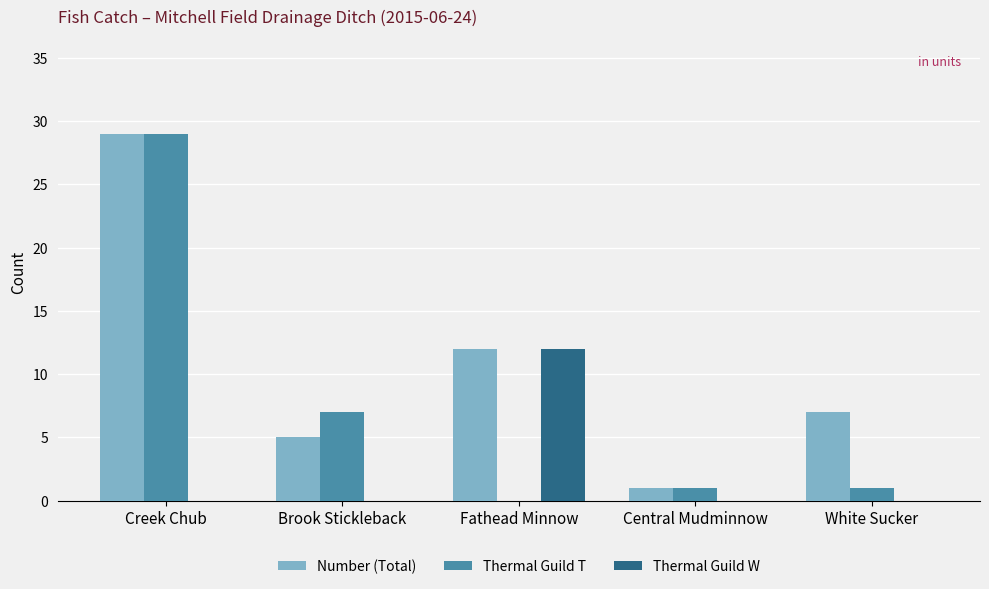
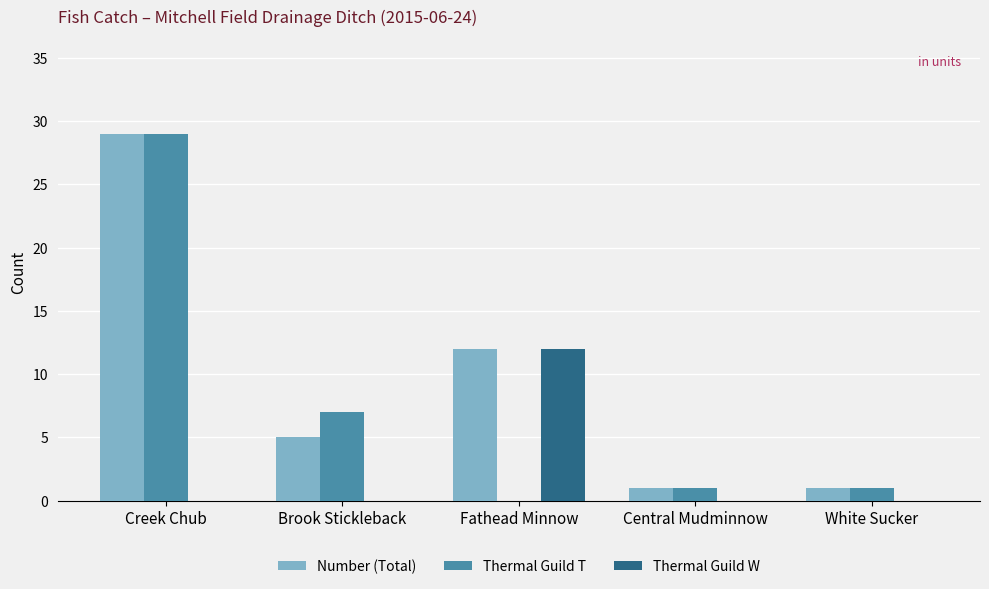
Number (Total), White Sucker: 7 -> 1
